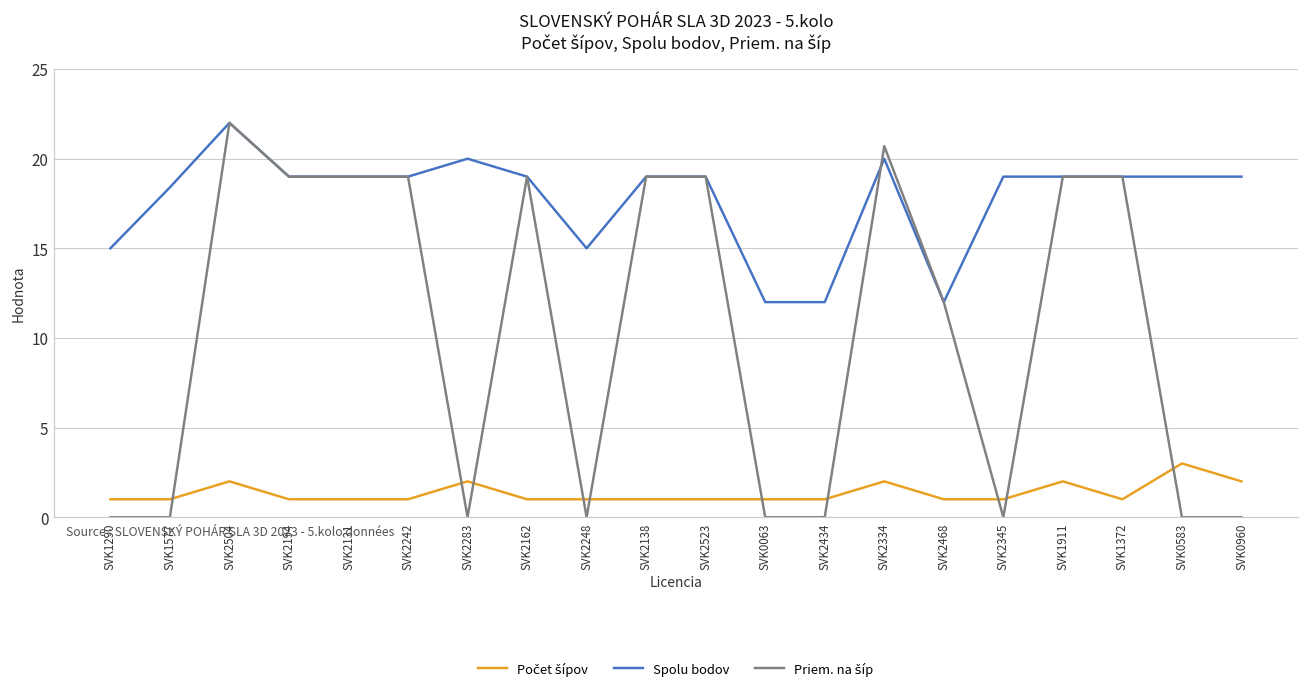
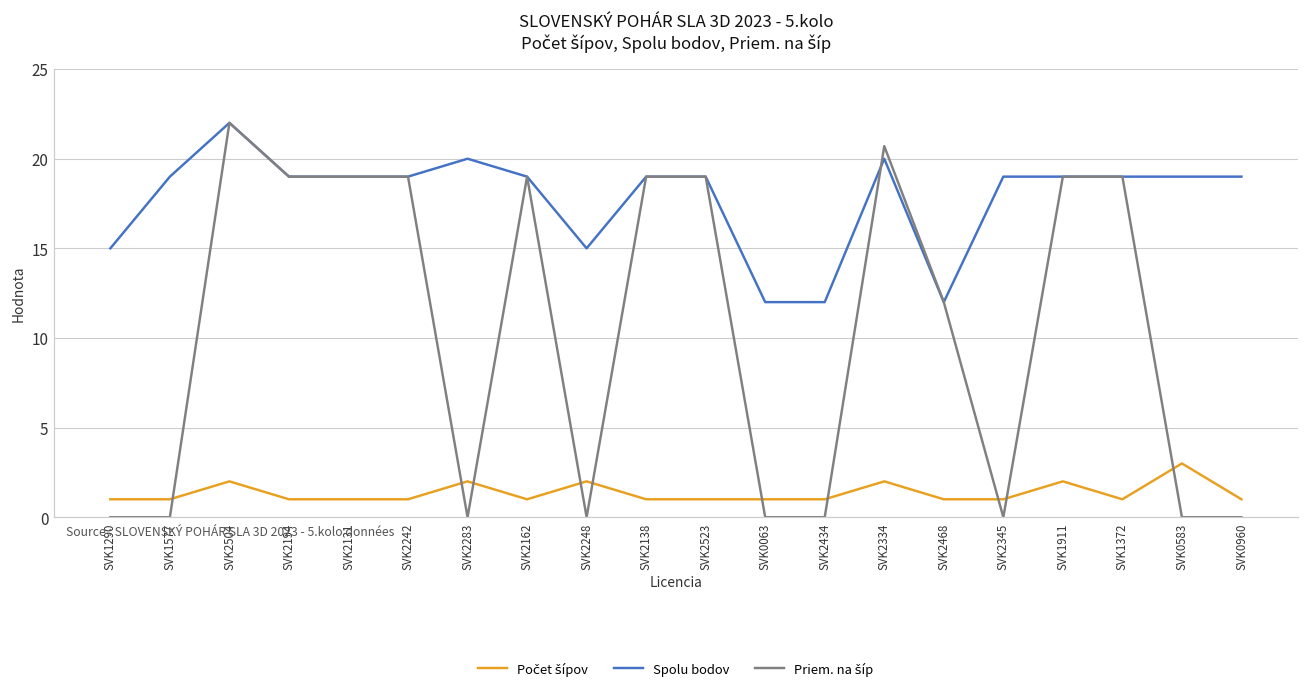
Spolu bodov, SVK1577: 18.4 -> 19.0
Počet šípov, SVK2248: 1 -> 2
Počet šípov, SVK0960: 2 -> 1
